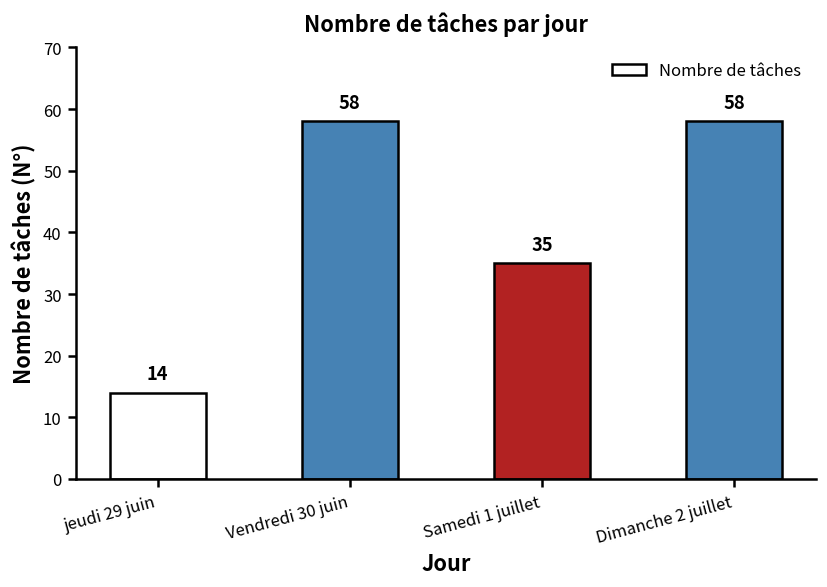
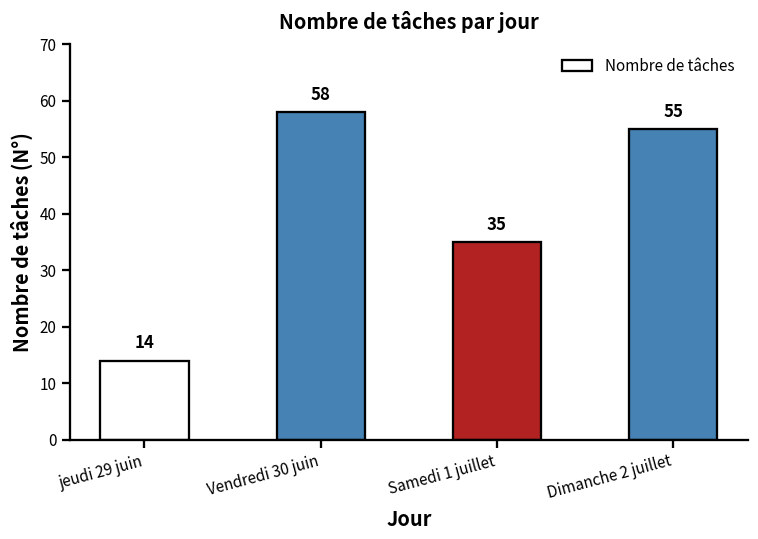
Dimanche 2 juillet: 58 -> 55
